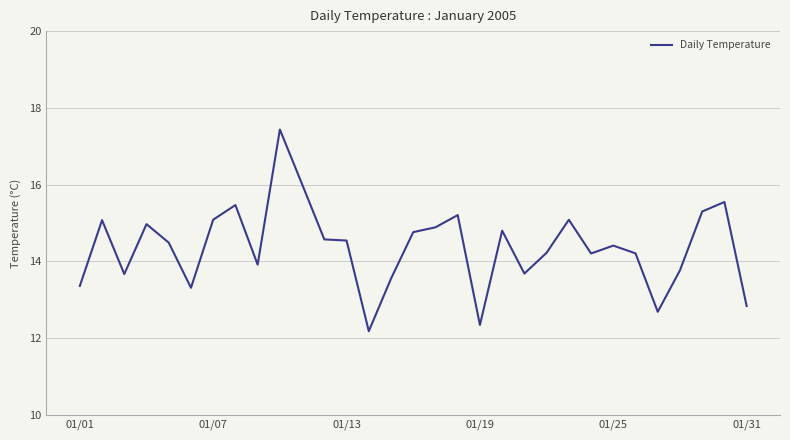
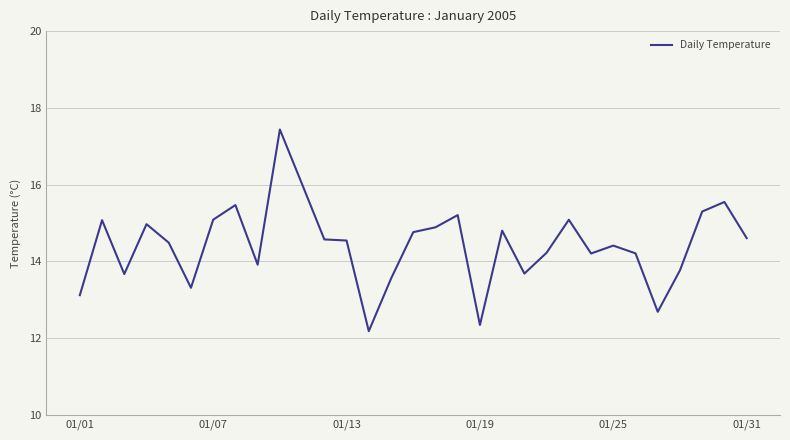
01/01: 13.4 -> 13.1
01/31: 12.8 -> 14.6
